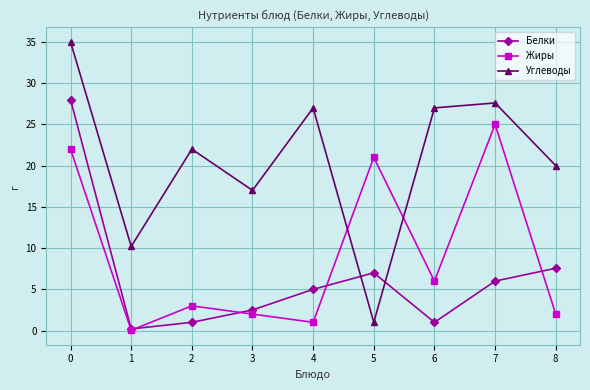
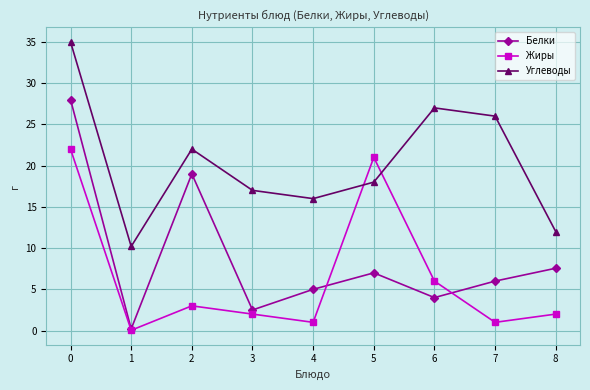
Белки, 2: 1 -> 19
Углеводы, 4: 27 -> 16
Углеводы, 5: 1 -> 18
Белки, 6: 1 -> 4
Жиры, 7: 25 -> 1
Углеводы, 7: 28 -> 26
Углеводы, 8: 20 -> 12
